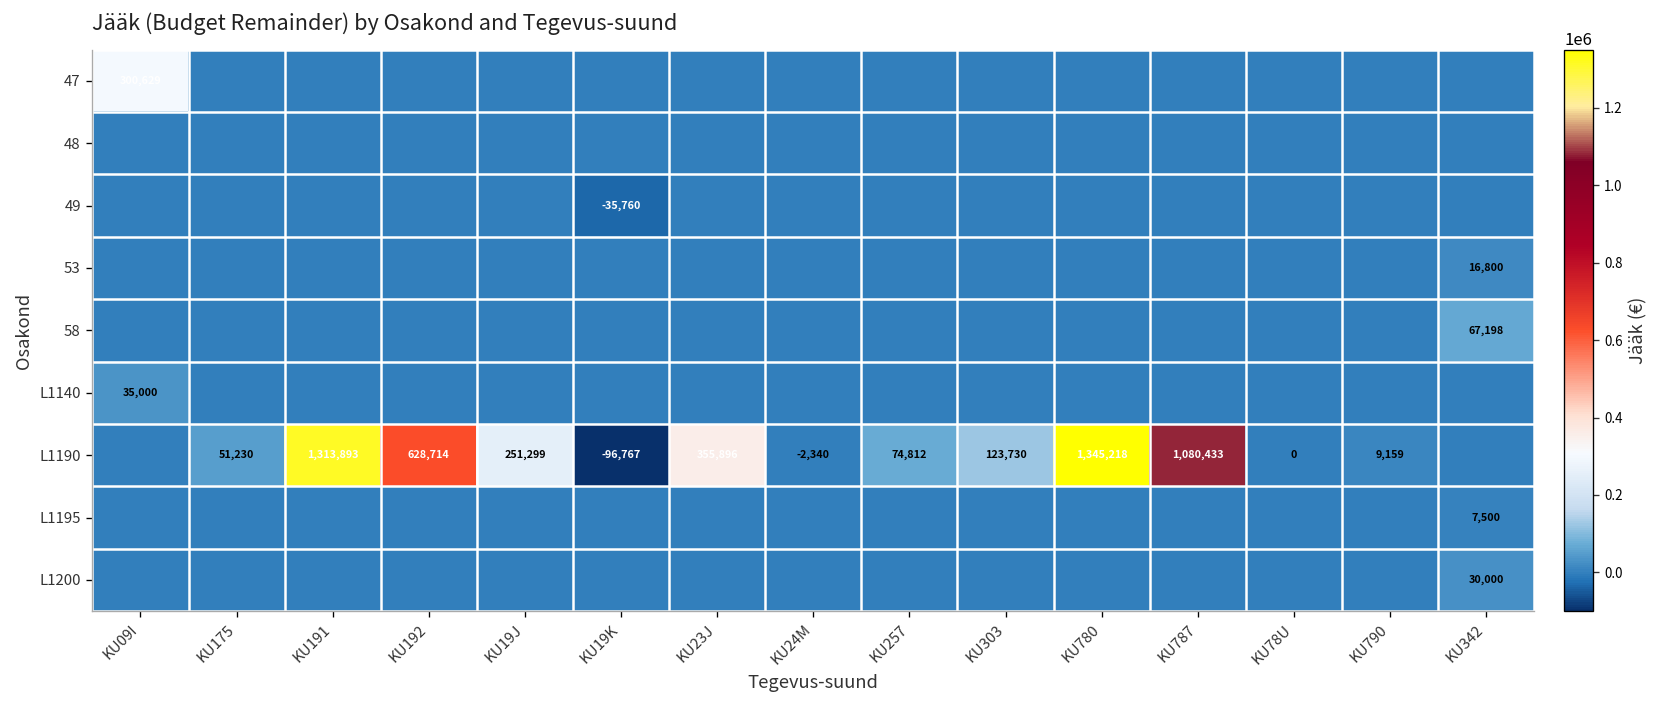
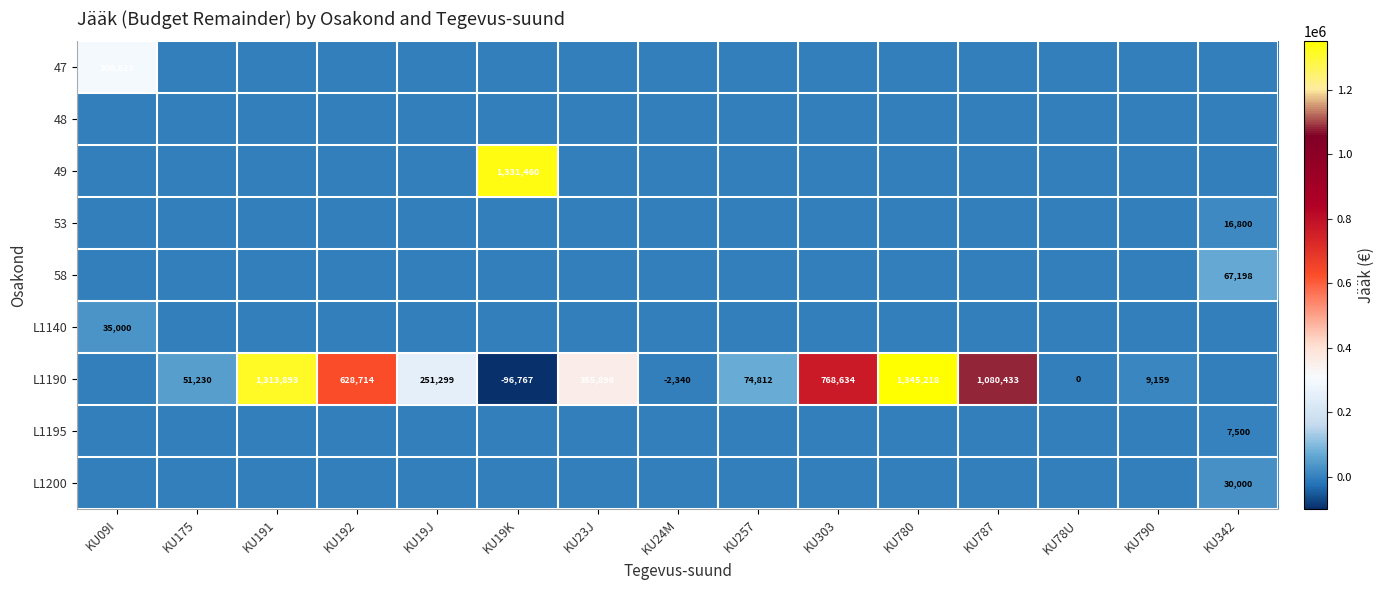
49, KU19K: -35,760 -> 1,331,460
L1190, KU303: 123,730 -> 768,634
